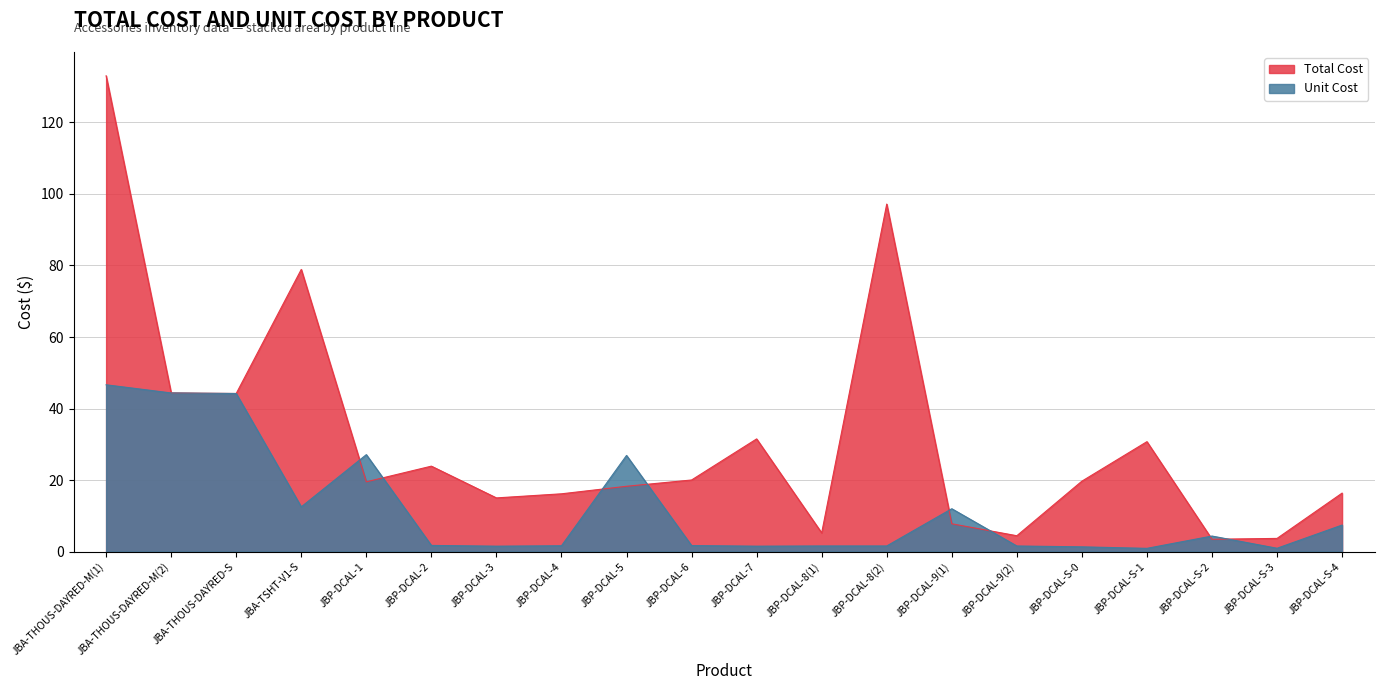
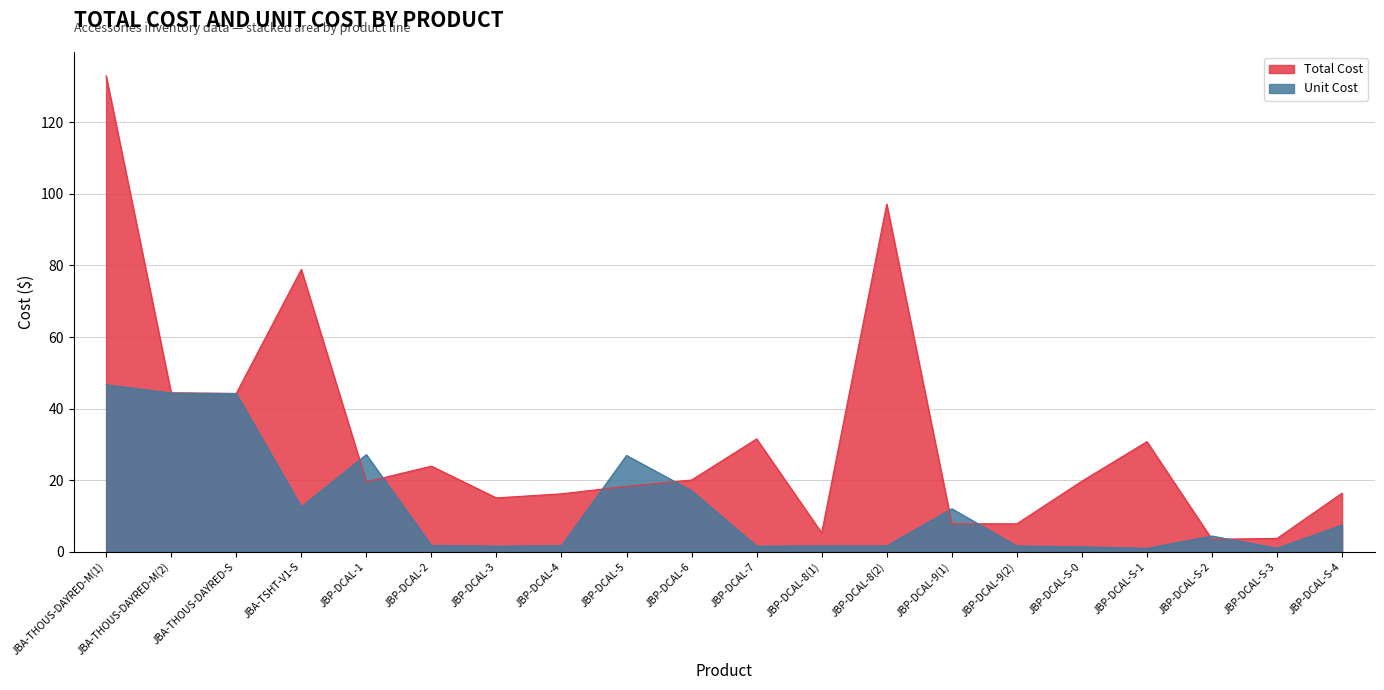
Unit Cost, JBP-DCAL-6: 2 -> 17
Total Cost, JBP-DCAL-9(2): 4 -> 8
